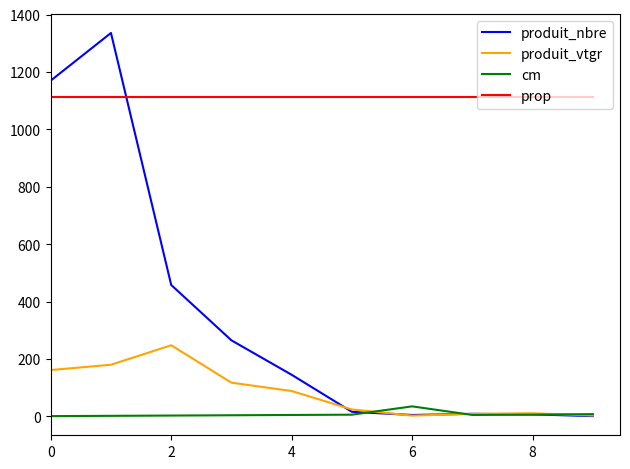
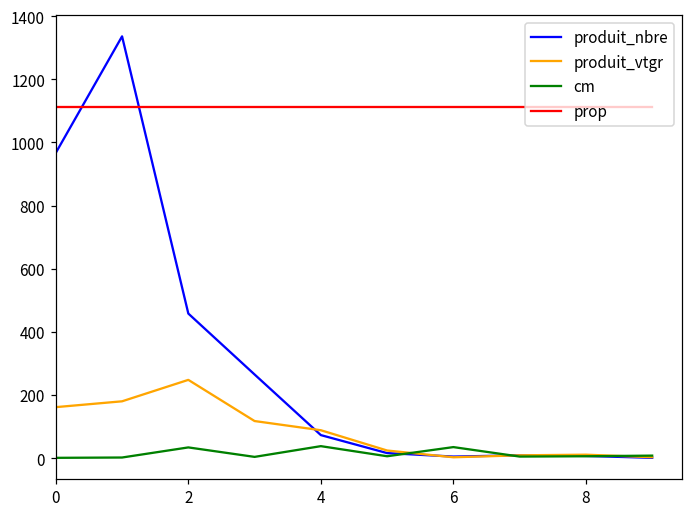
produit_nbre, 0: 1170 -> 970
cm, 2: 0 -> 30
produit_nbre, 4: 150 -> 70
cm, 4: 10 -> 40
